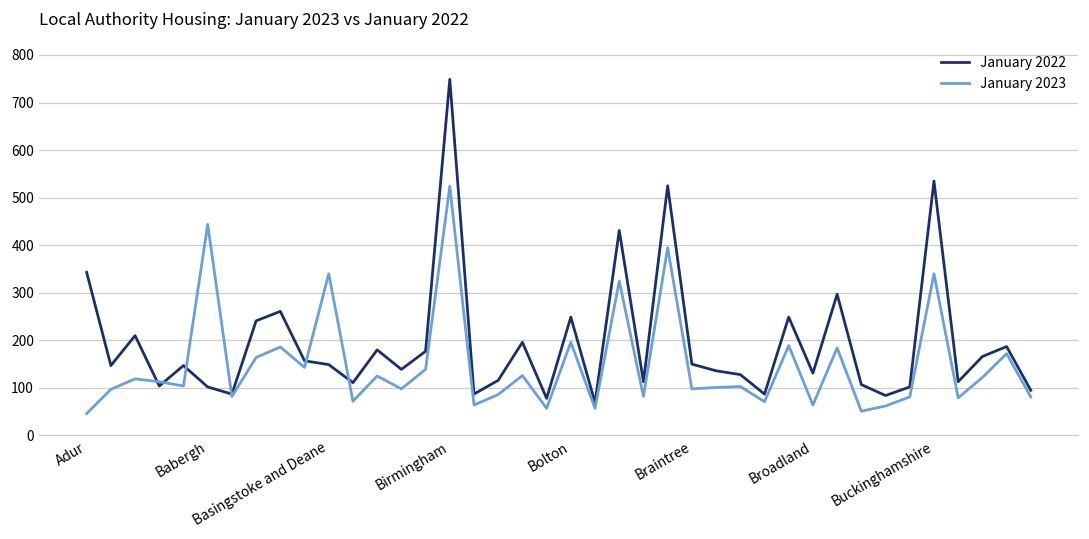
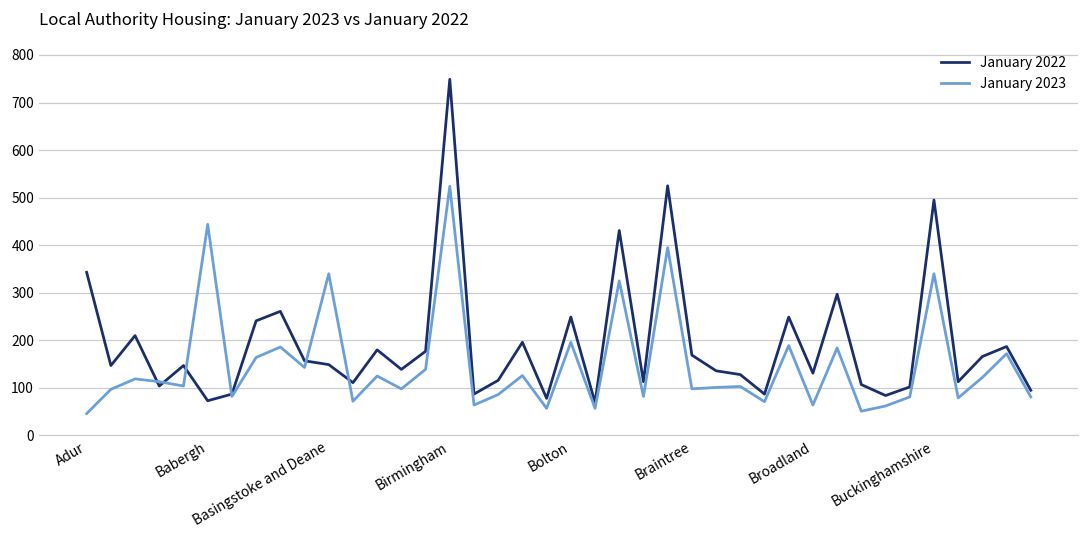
January 2022, Babergh: 100 -> 70
January 2022, Braintree: 150 -> 170
January 2022, Buckinghamshire: 540 -> 500
